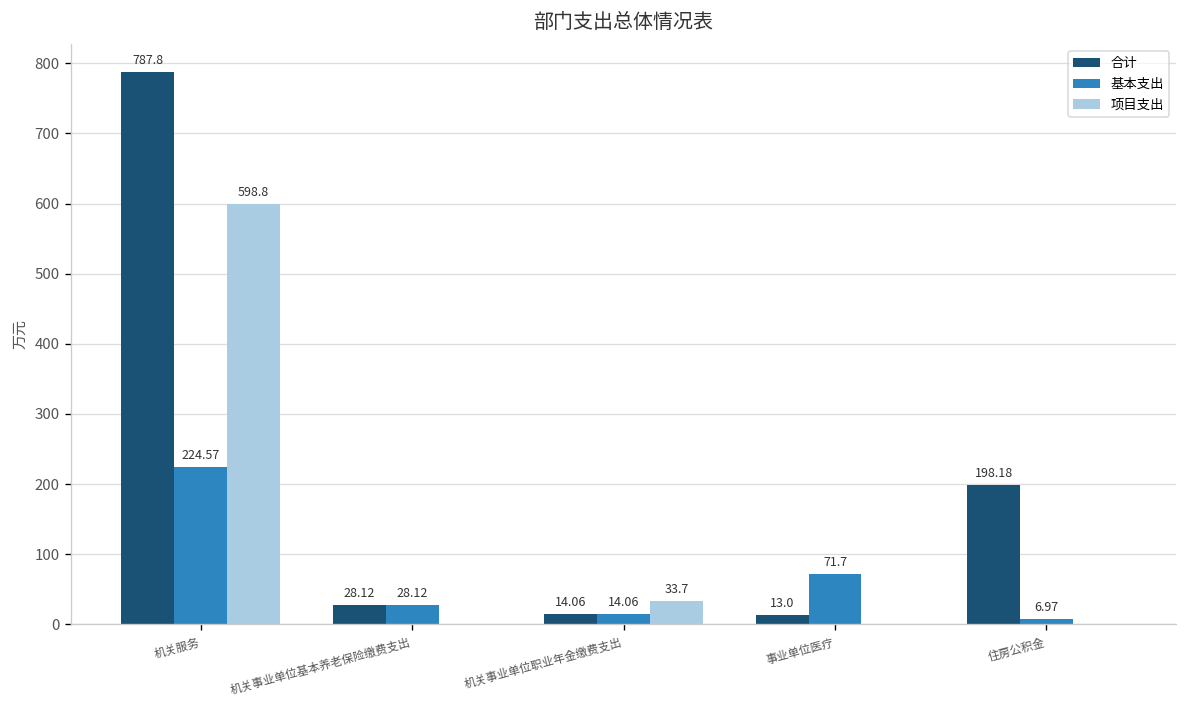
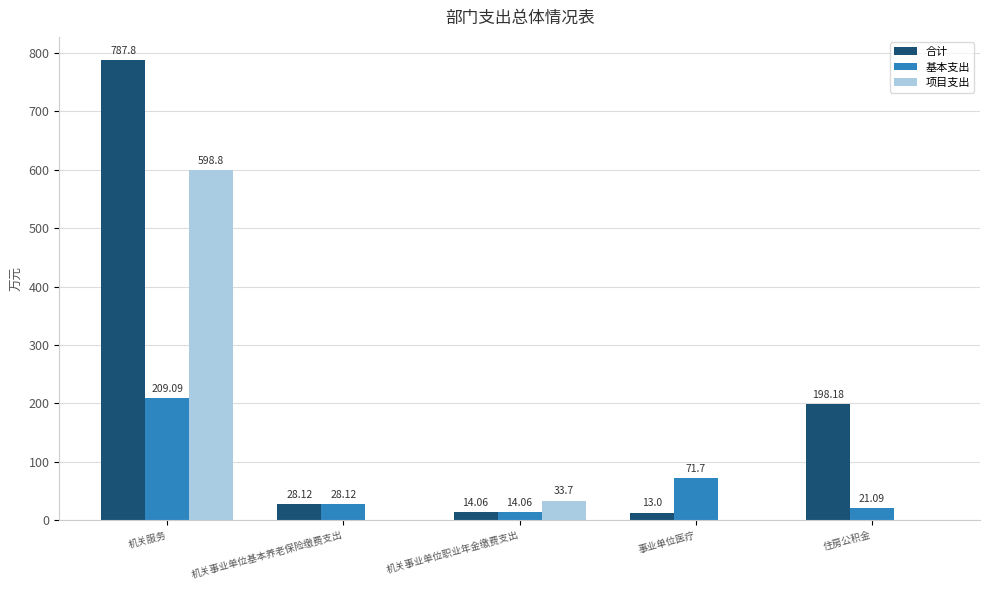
基本支出, 机关服务: 224.57 -> 209.09
基本支出, 住房公积金: 6.97 -> 21.09
